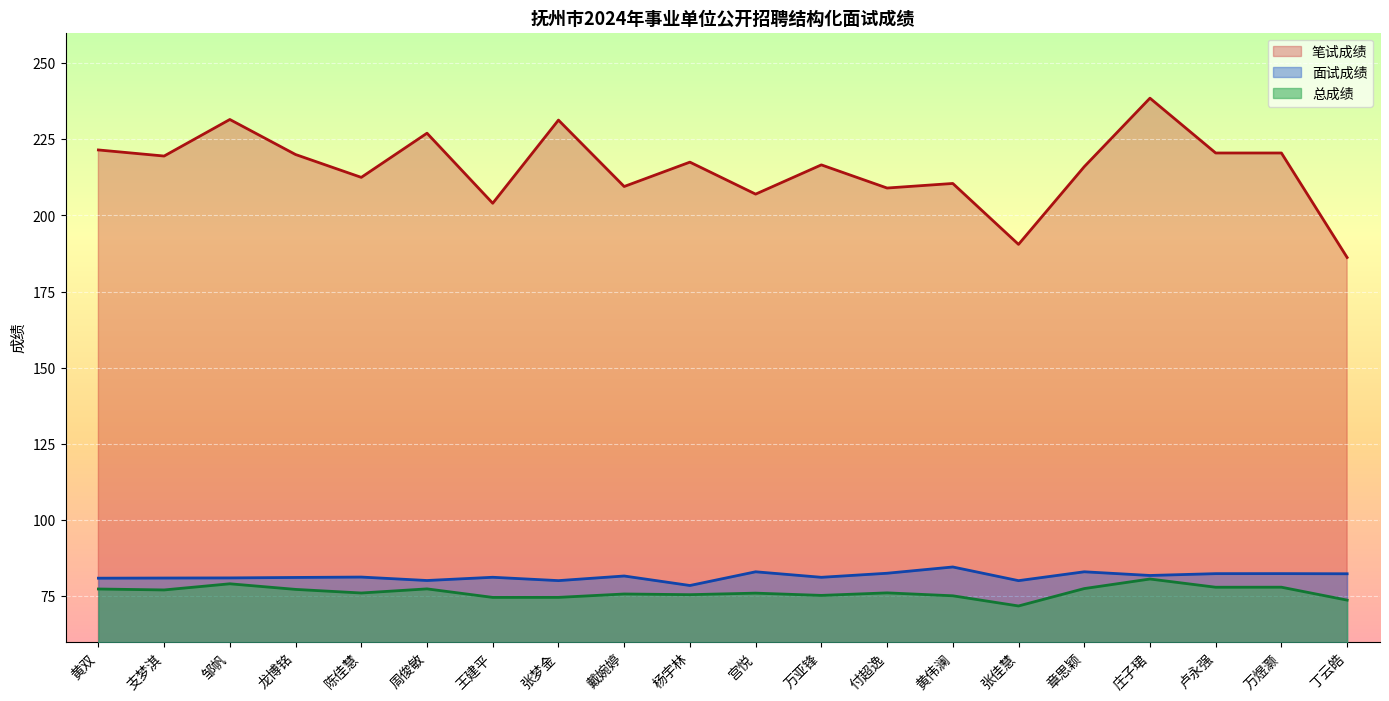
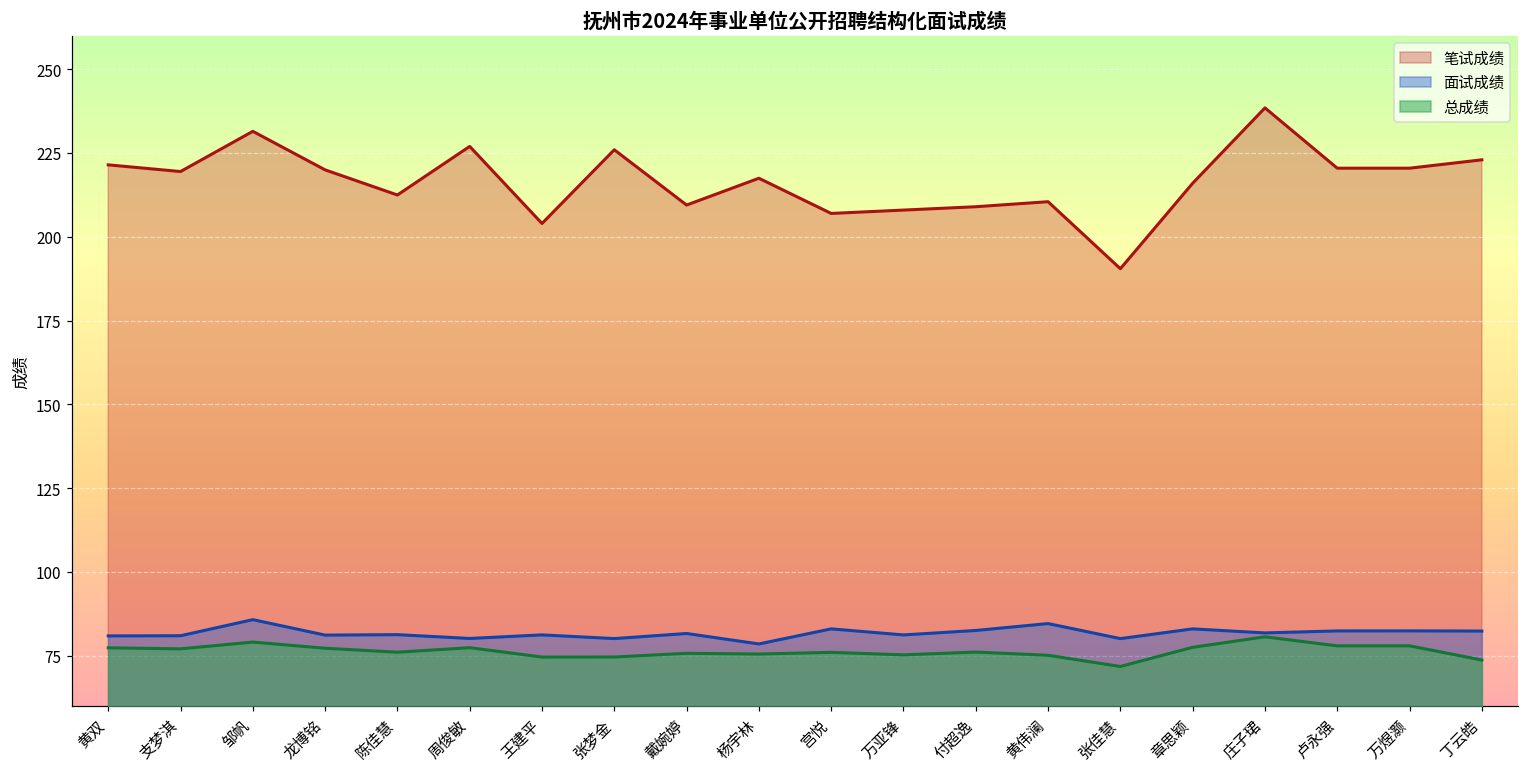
面试成绩, 邹帆: 81 -> 86
笔试成绩, 张梦金: 231 -> 226
笔试成绩, 万亚锋: 217 -> 208
笔试成绩, 丁云皓: 186 -> 223
